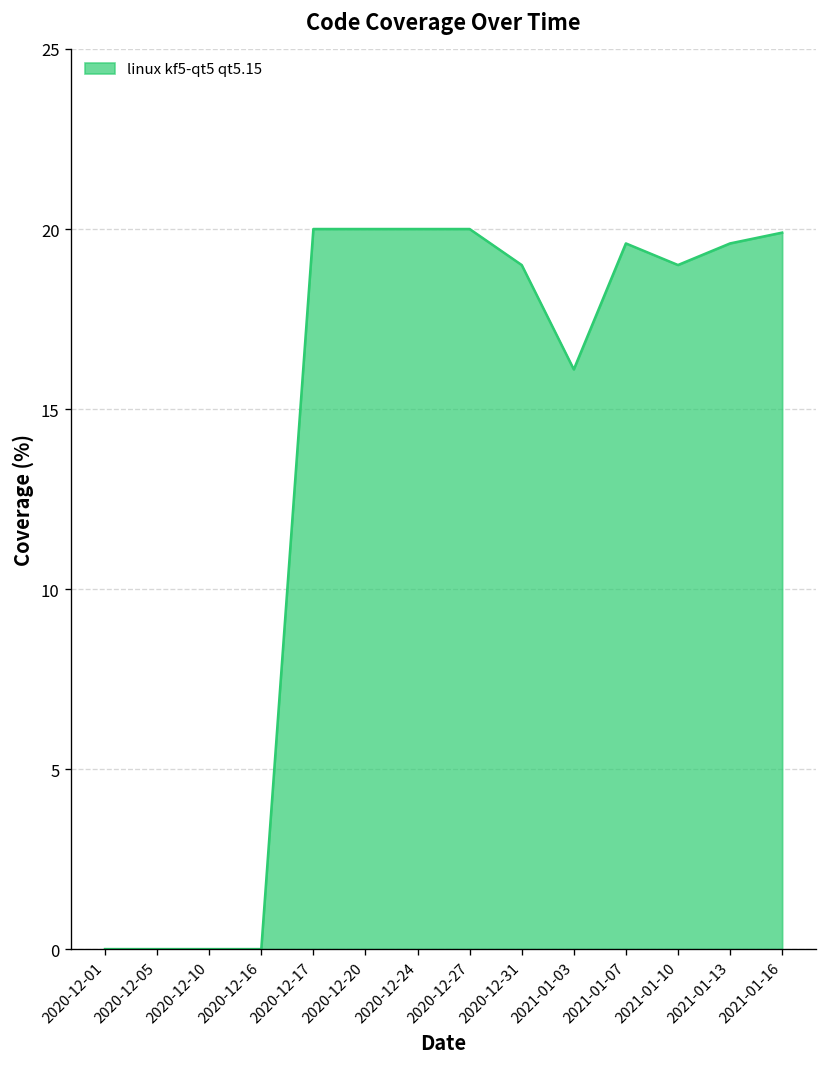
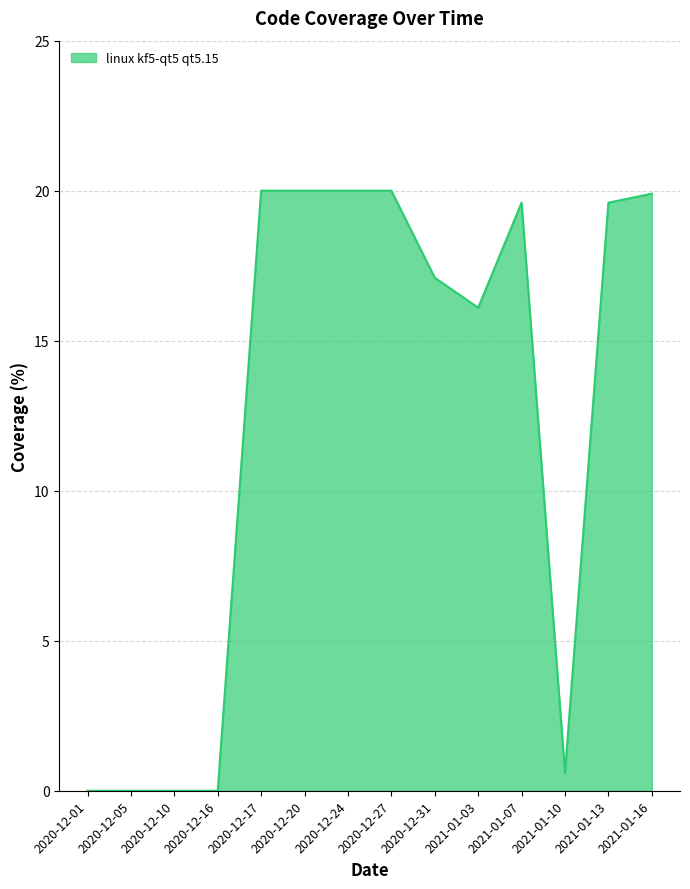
2020-12-31: 19.0 -> 17.1
2021-01-10: 19.0 -> 0.6
